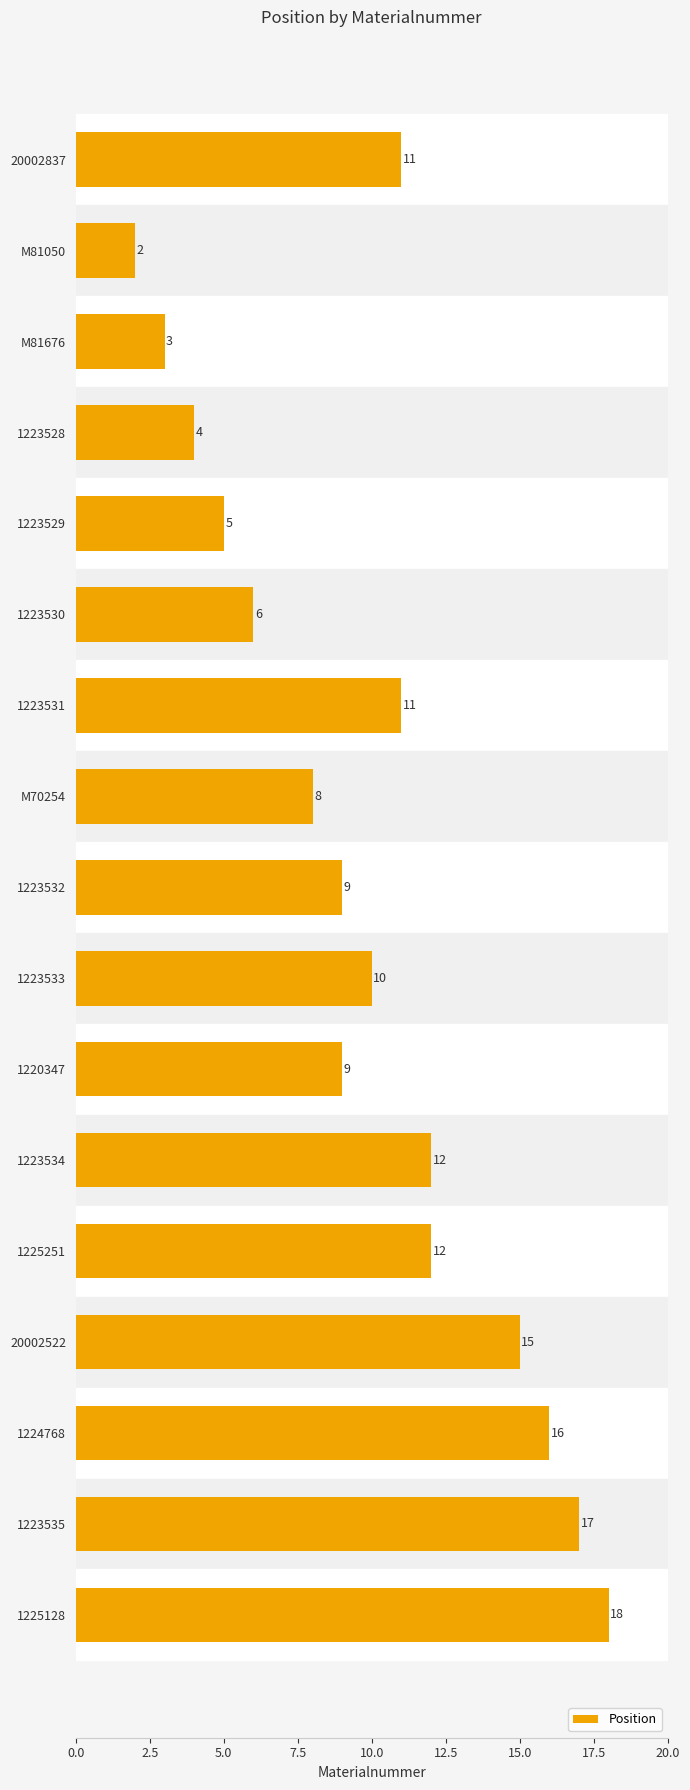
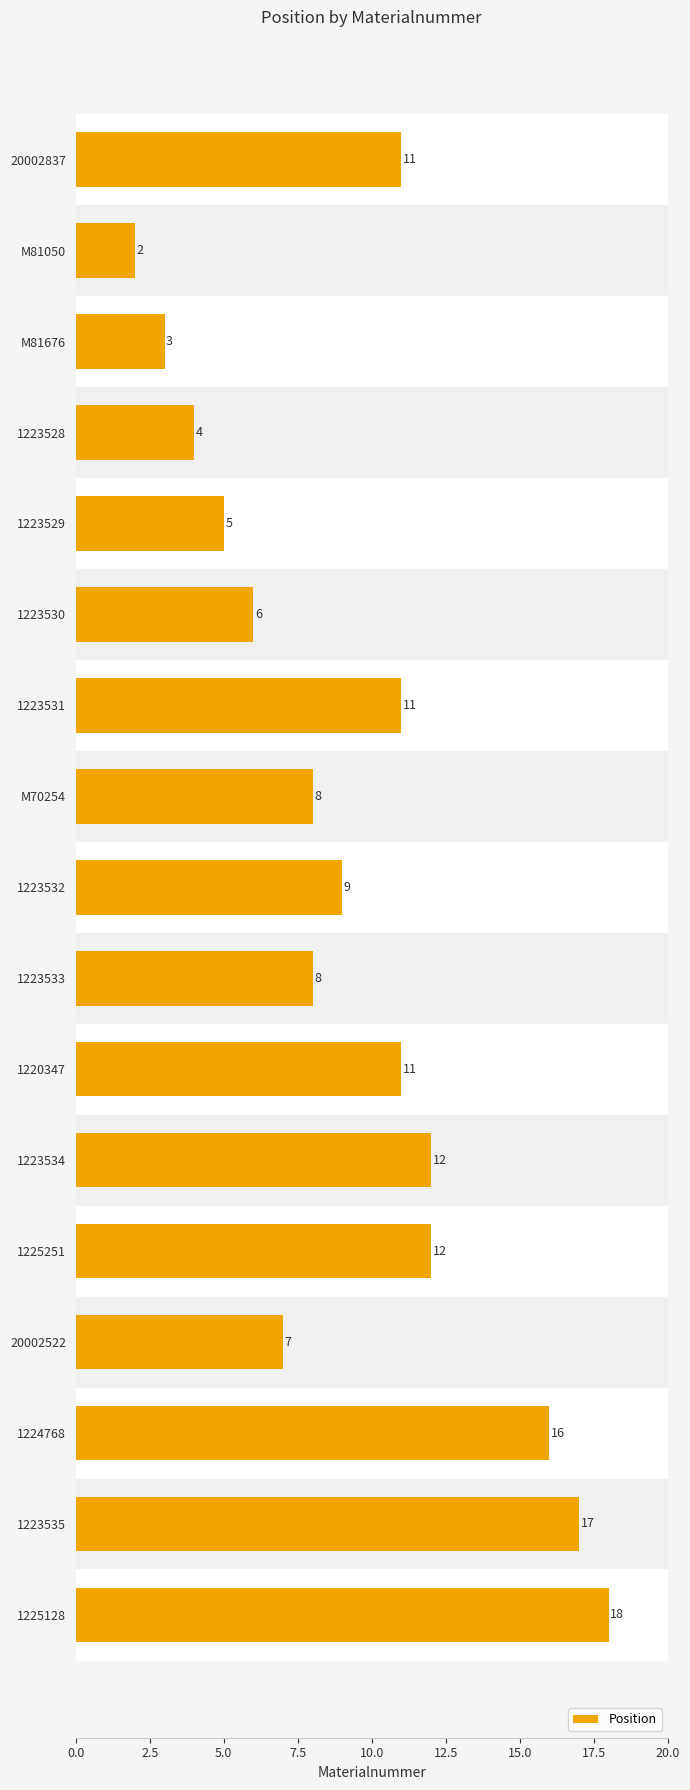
1223533: 10 -> 8
1220347: 9 -> 11
20002522: 15 -> 7
